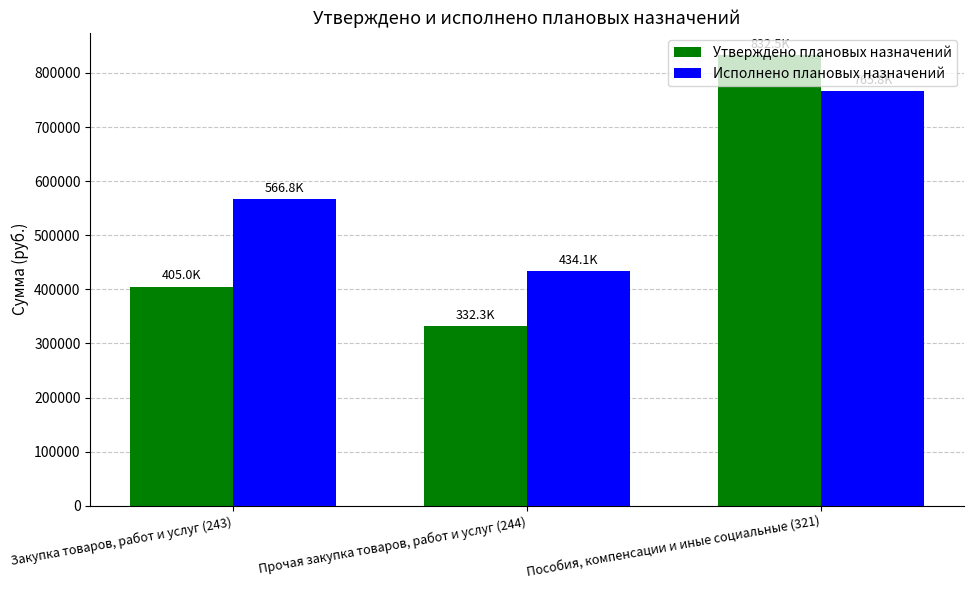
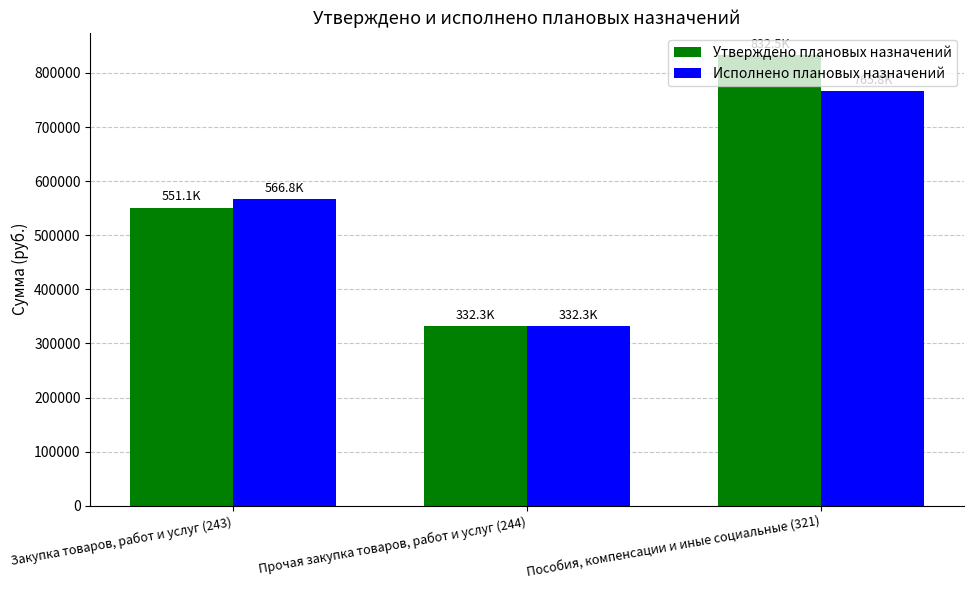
Утверждено плановых назначений, Закупка товаров, работ и услуг (243): 405.0K -> 551.1K
Исполнено плановых назначений, Прочая закупка товаров, работ и услуг (244): 434.1K -> 332.3K
